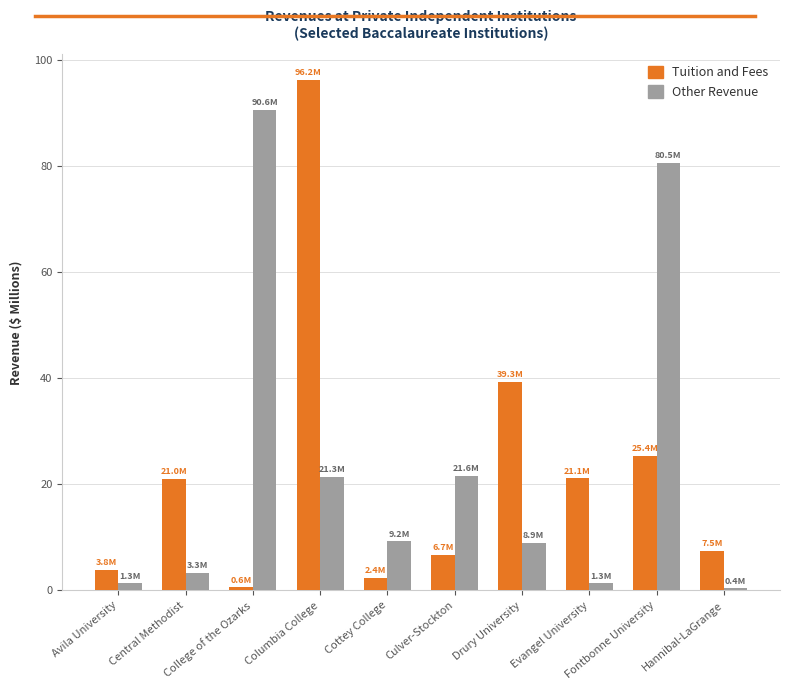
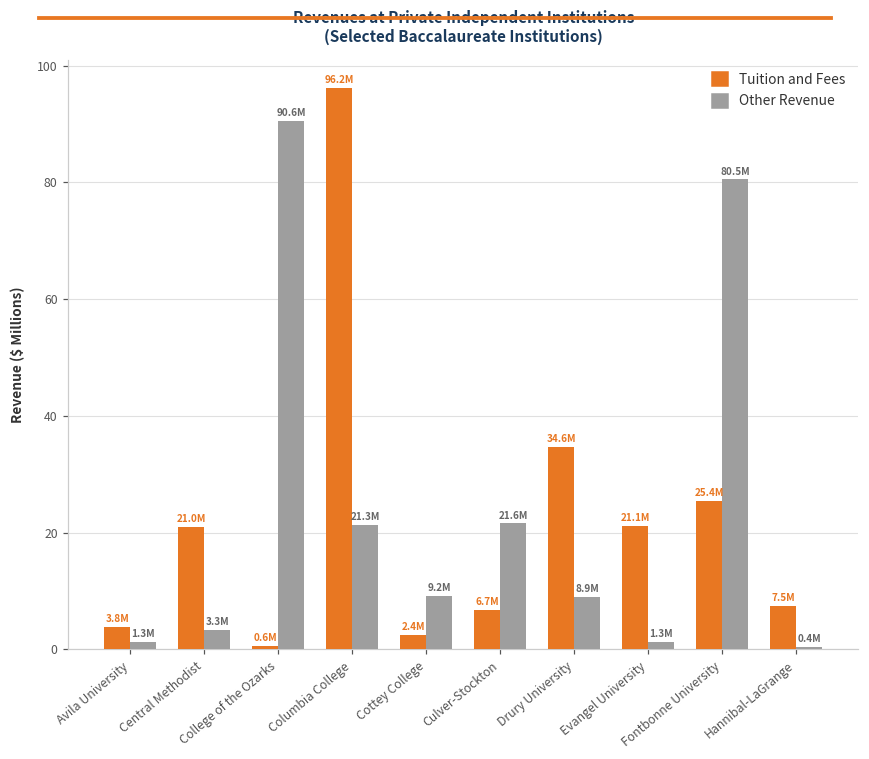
Tuition and Fees, Drury University: 39.3M -> 34.6M
